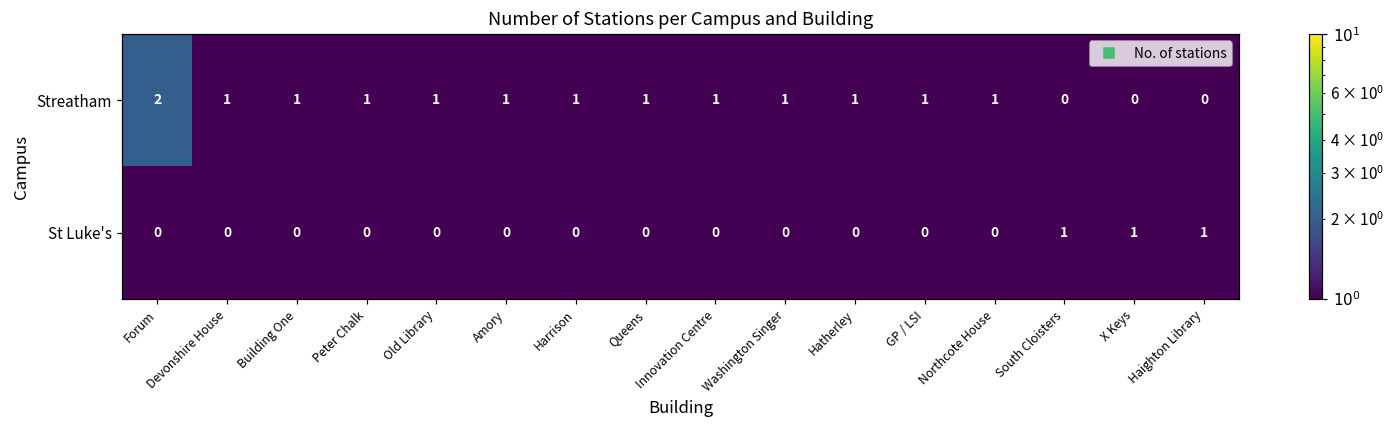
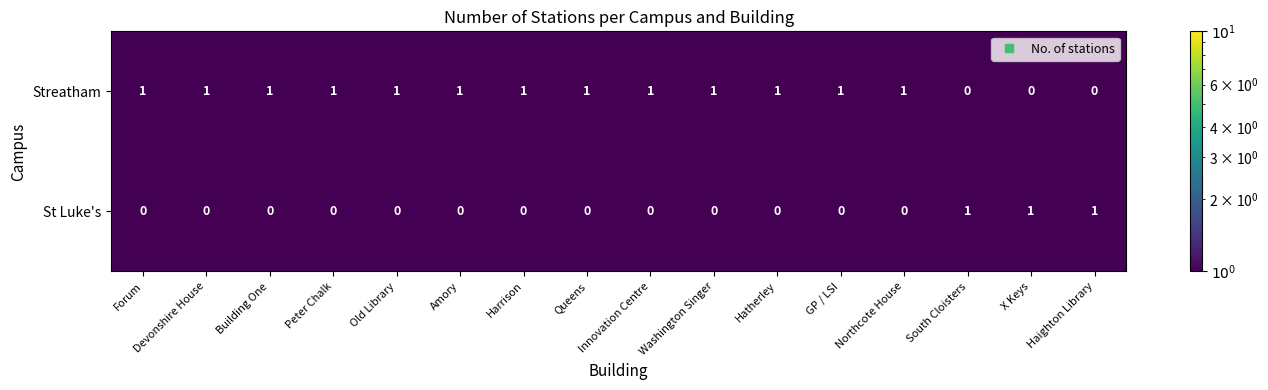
Streatham, Forum: 2 -> 1
